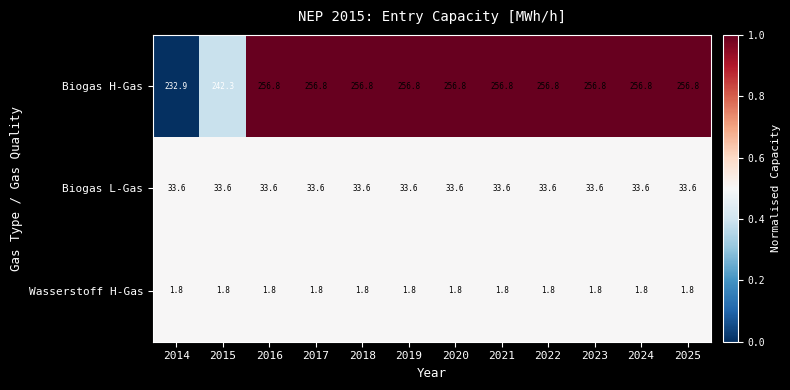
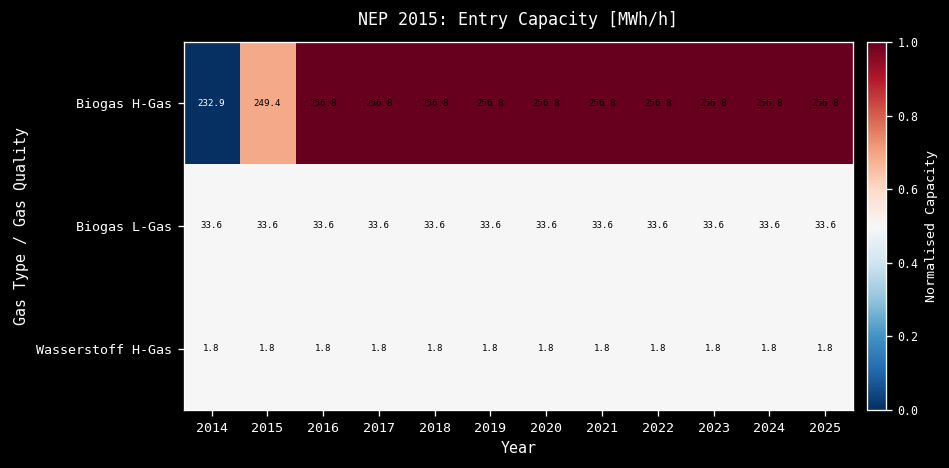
Biogas H-Gas, 2015: 242.3 -> 249.4
